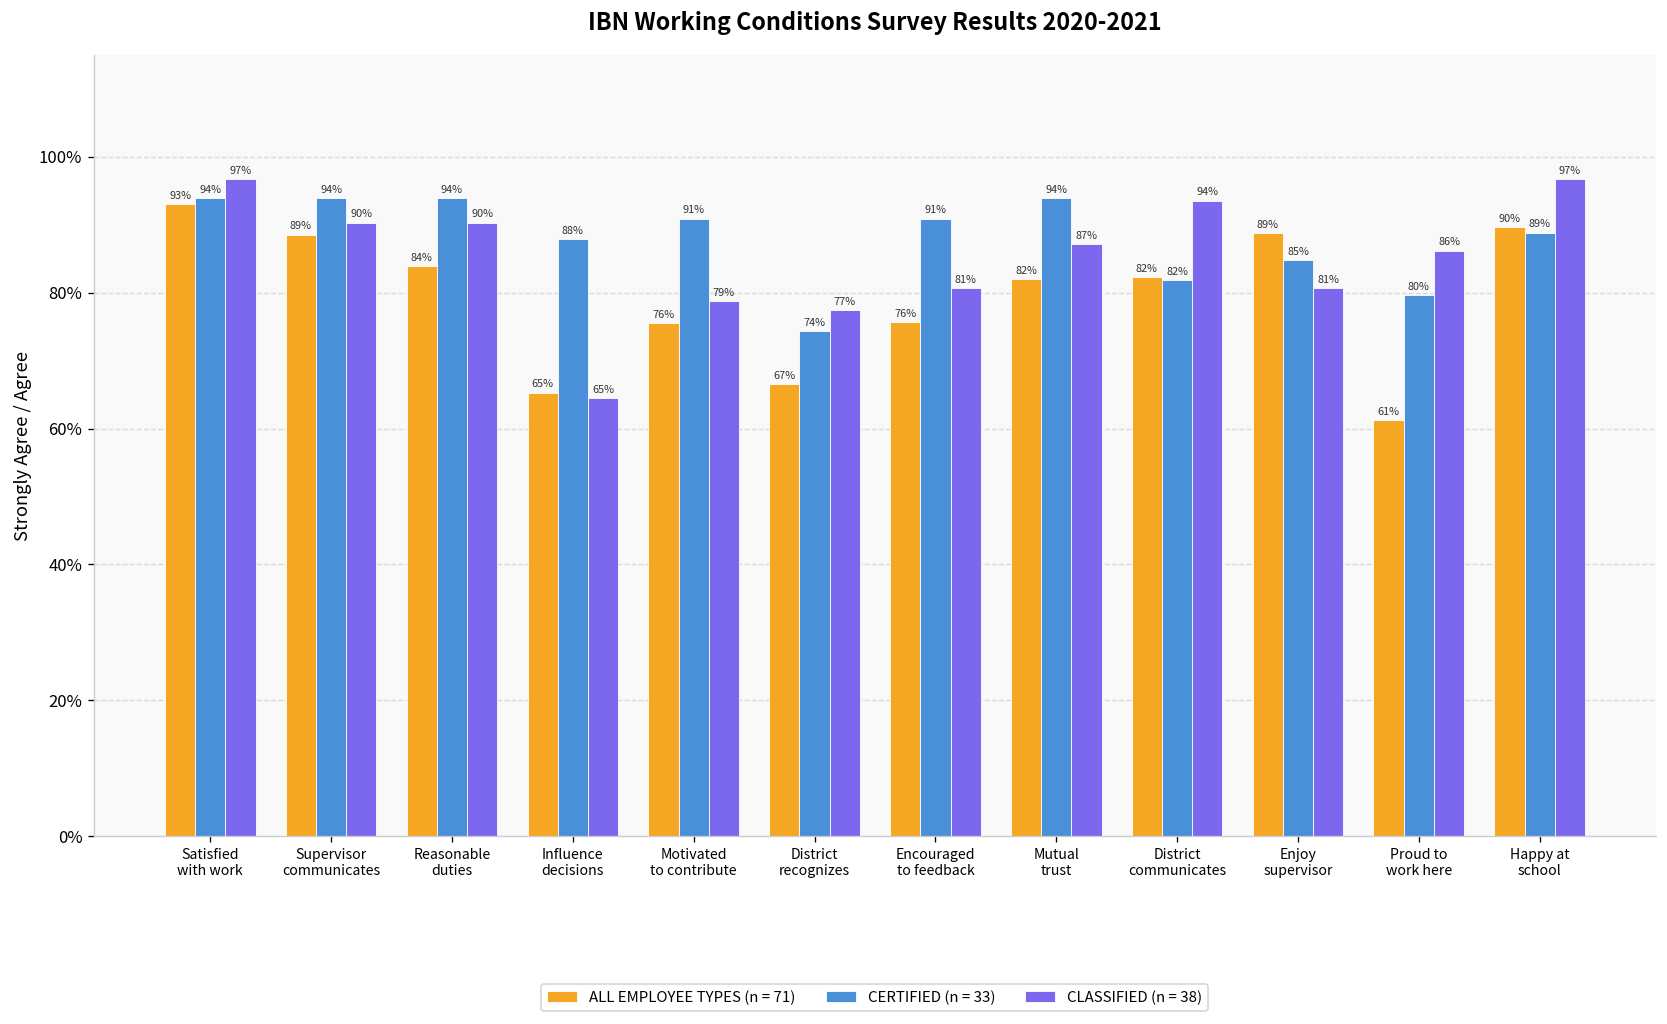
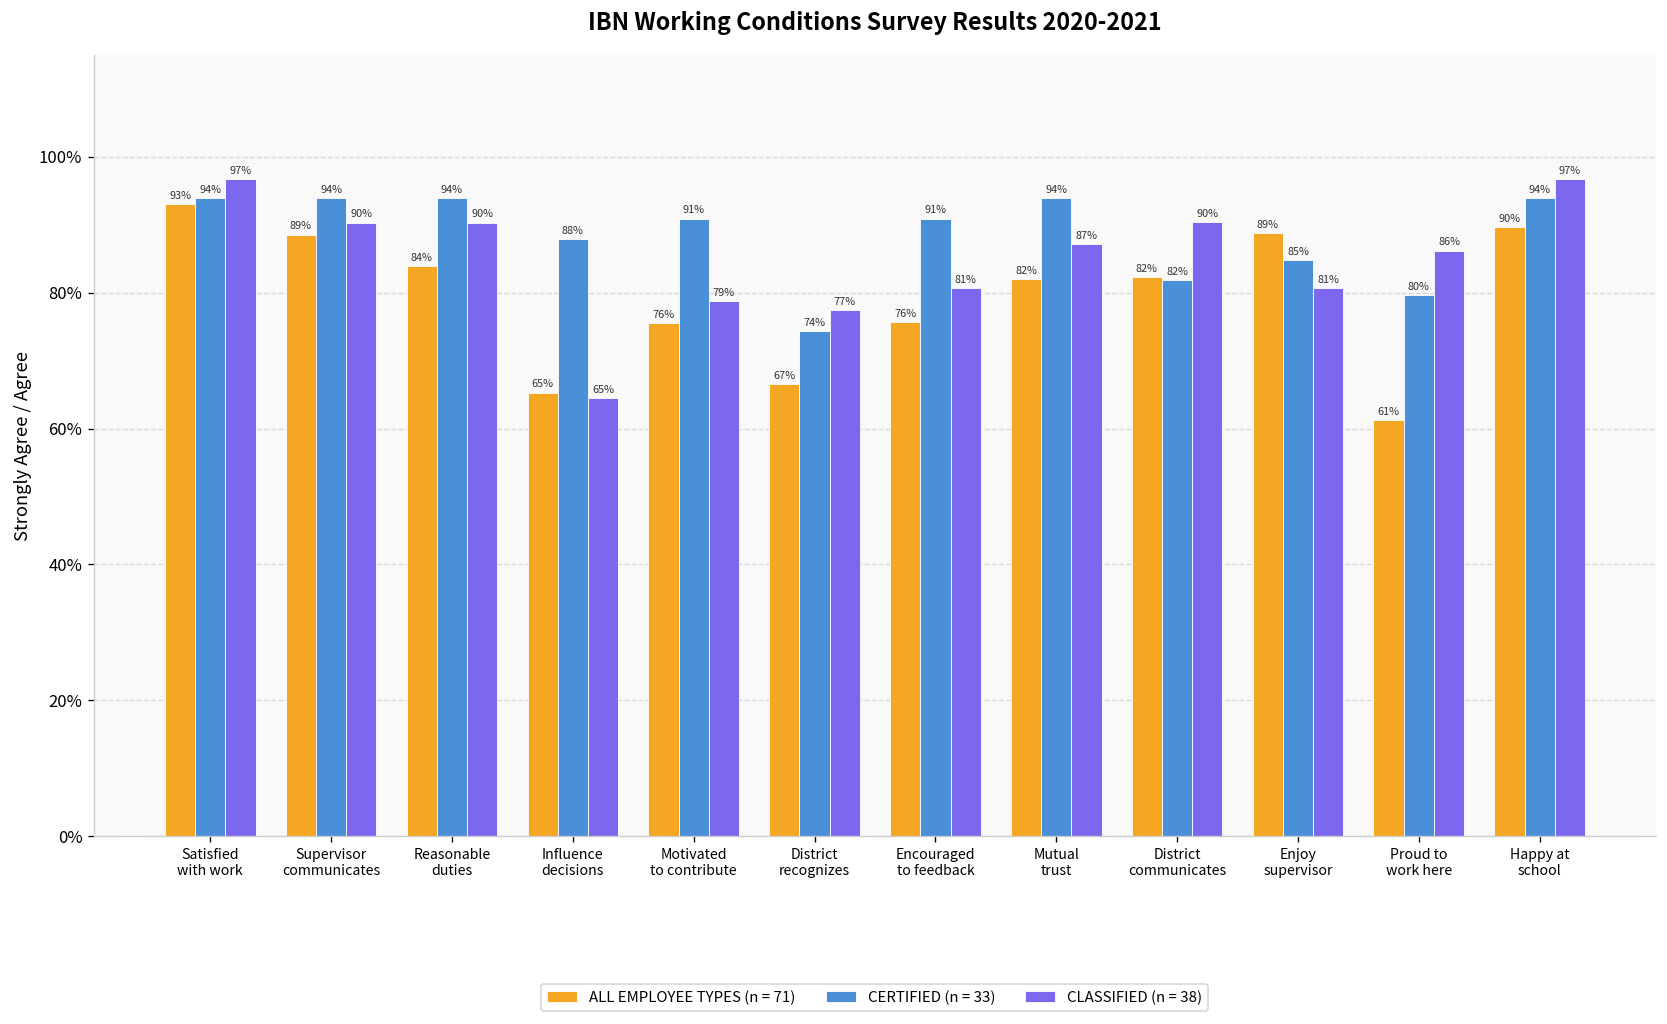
CLASSIFIED (n = 38), District communicates: 94% -> 90%
CERTIFIED (n = 33), Happy at school: 89% -> 94%
